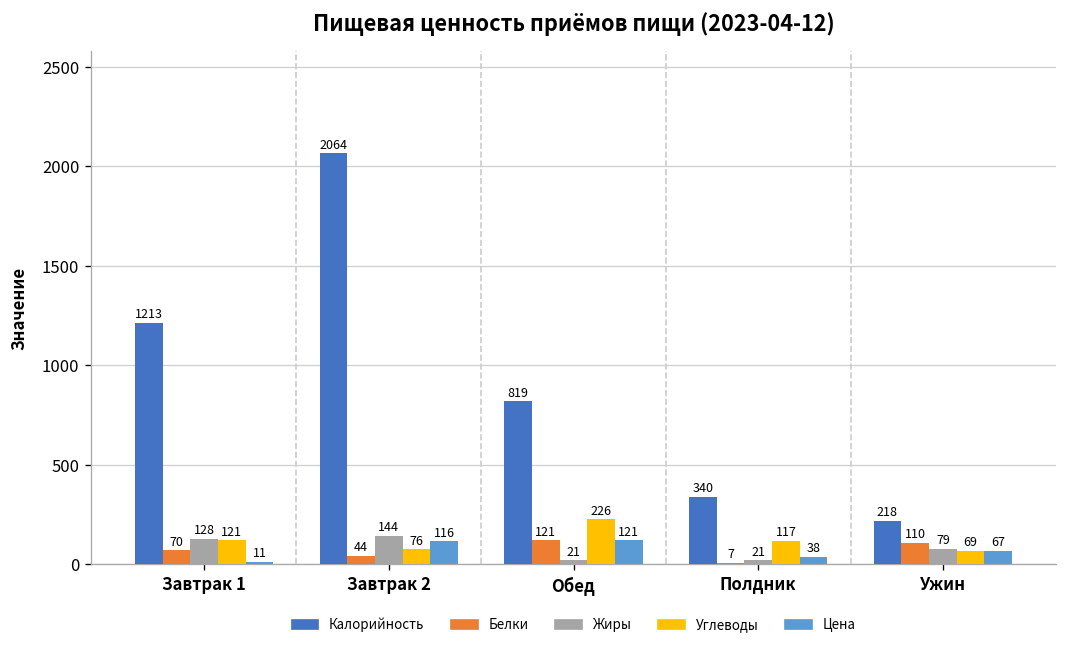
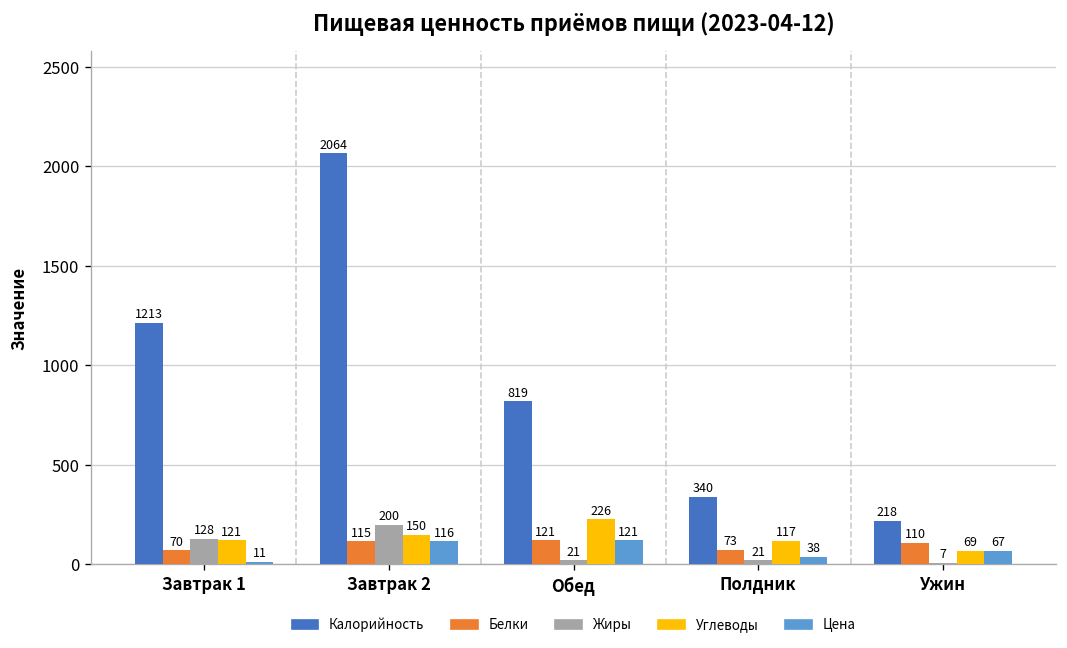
Белки, Завтрак 2: 44 -> 115
Жиры, Завтрак 2: 144 -> 200
Углеводы, Завтрак 2: 76 -> 150
Белки, Полдник: 7 -> 73
Жиры, Ужин: 79 -> 7
